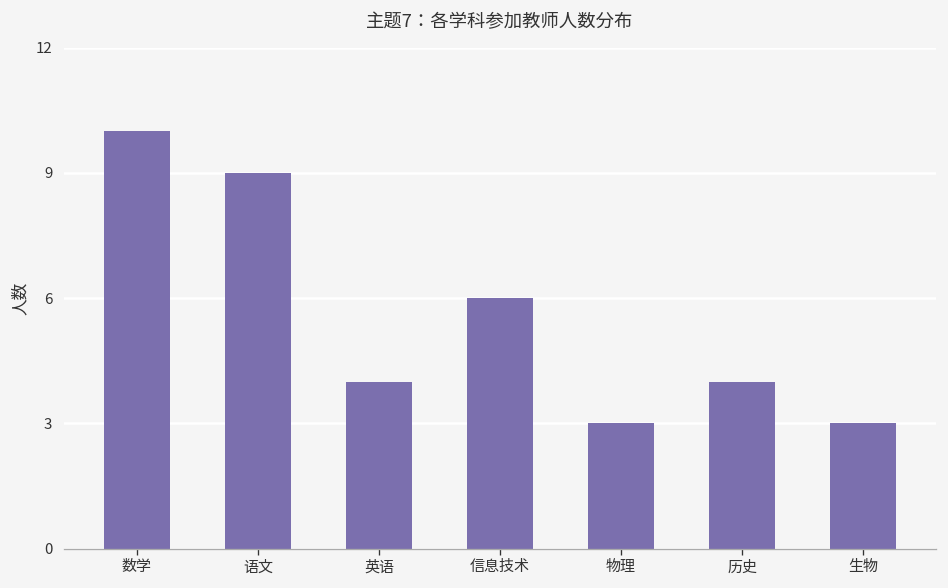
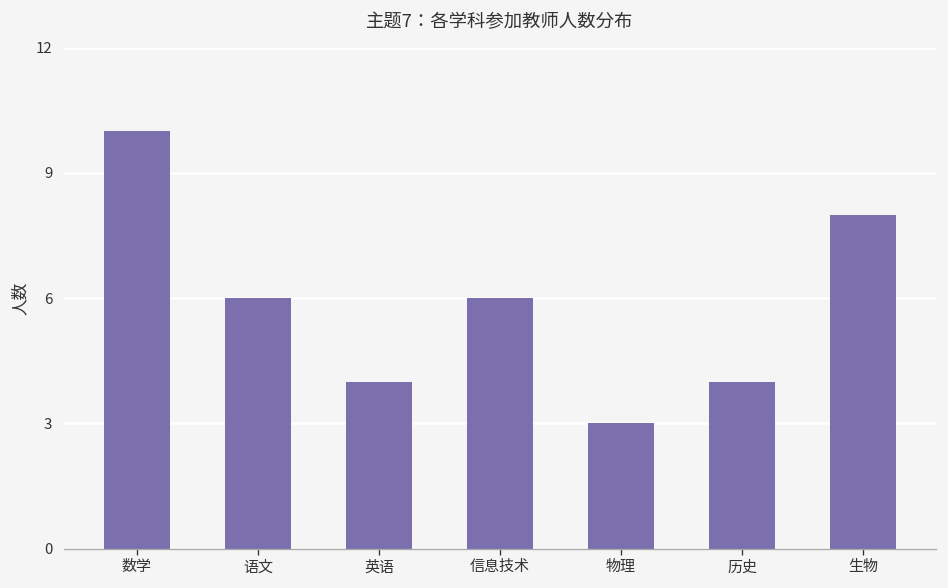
语文: 9 -> 6
生物: 3 -> 8
